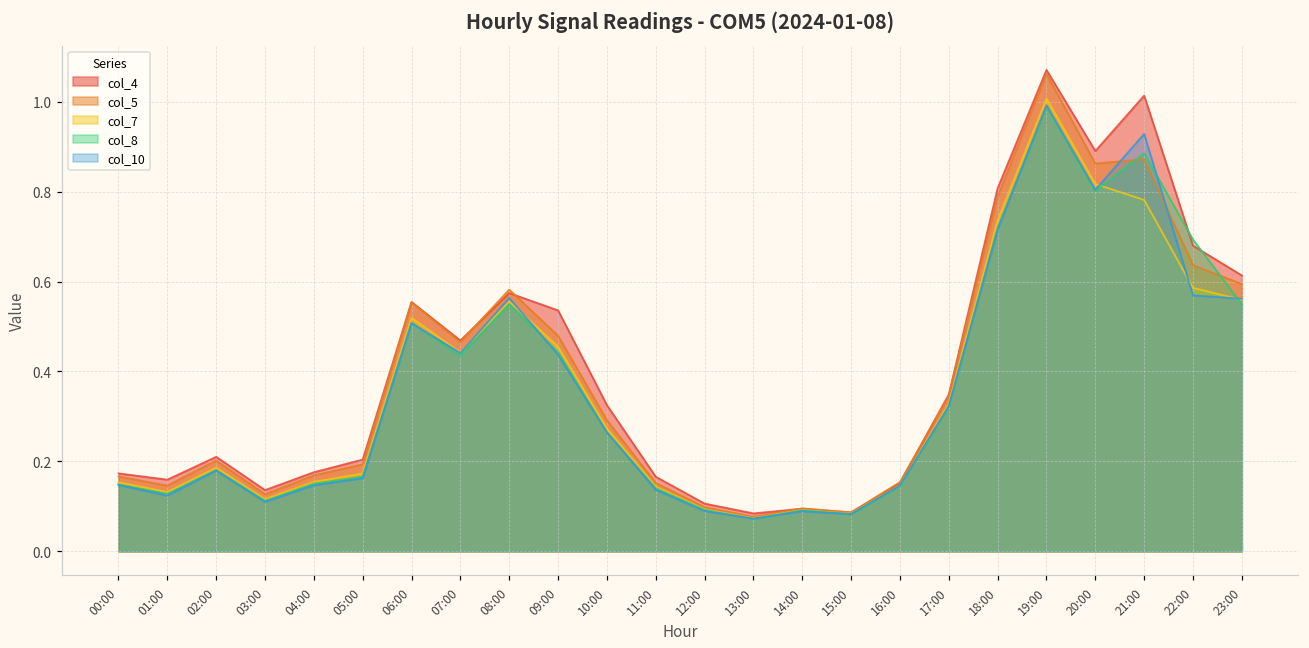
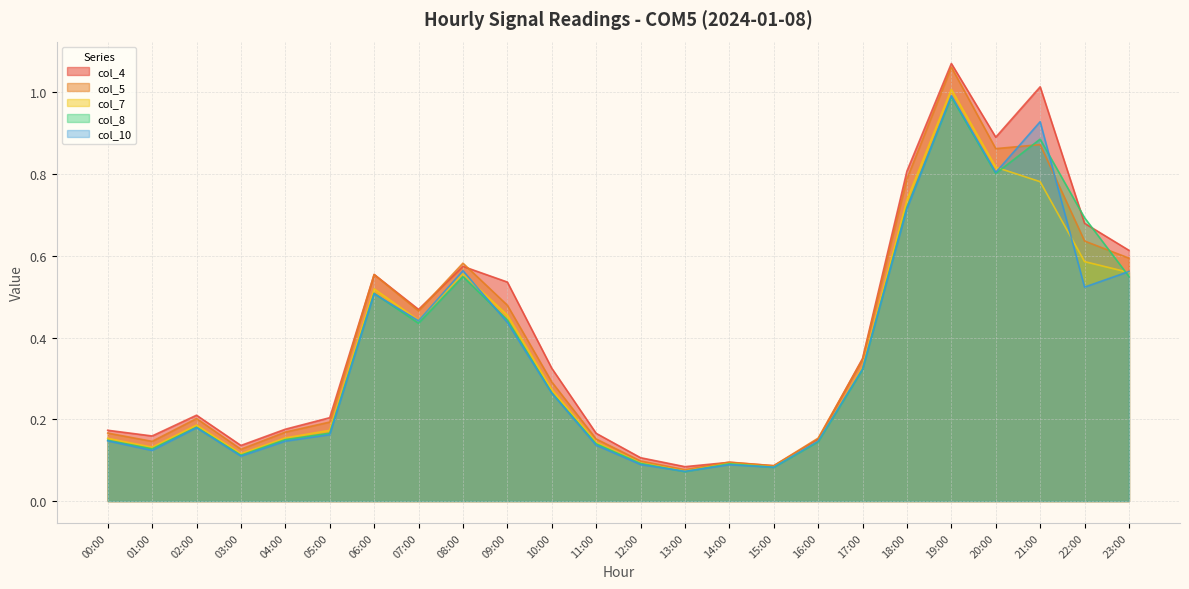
col_10, 22:00: 0.57 -> 0.52
